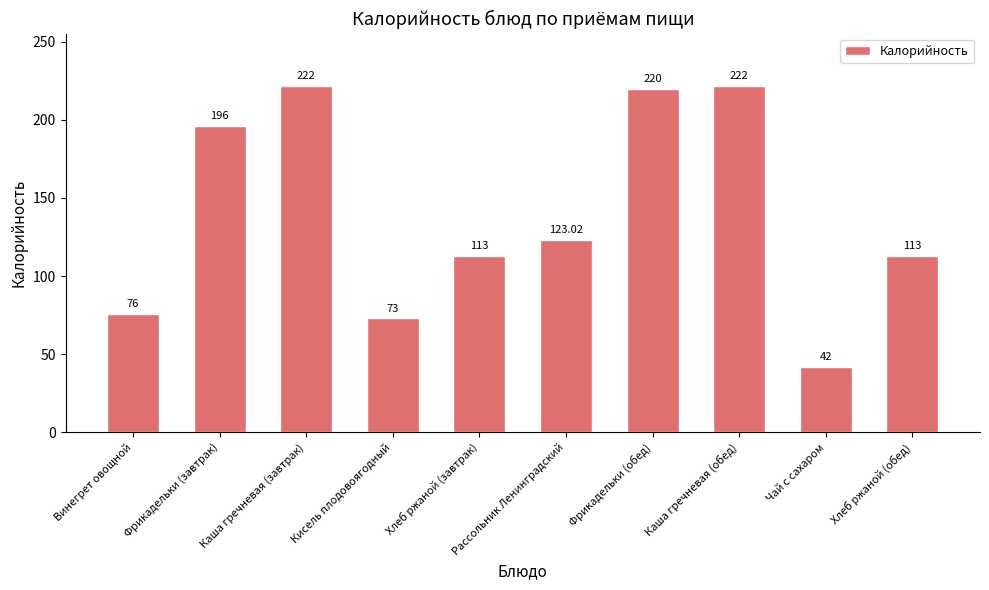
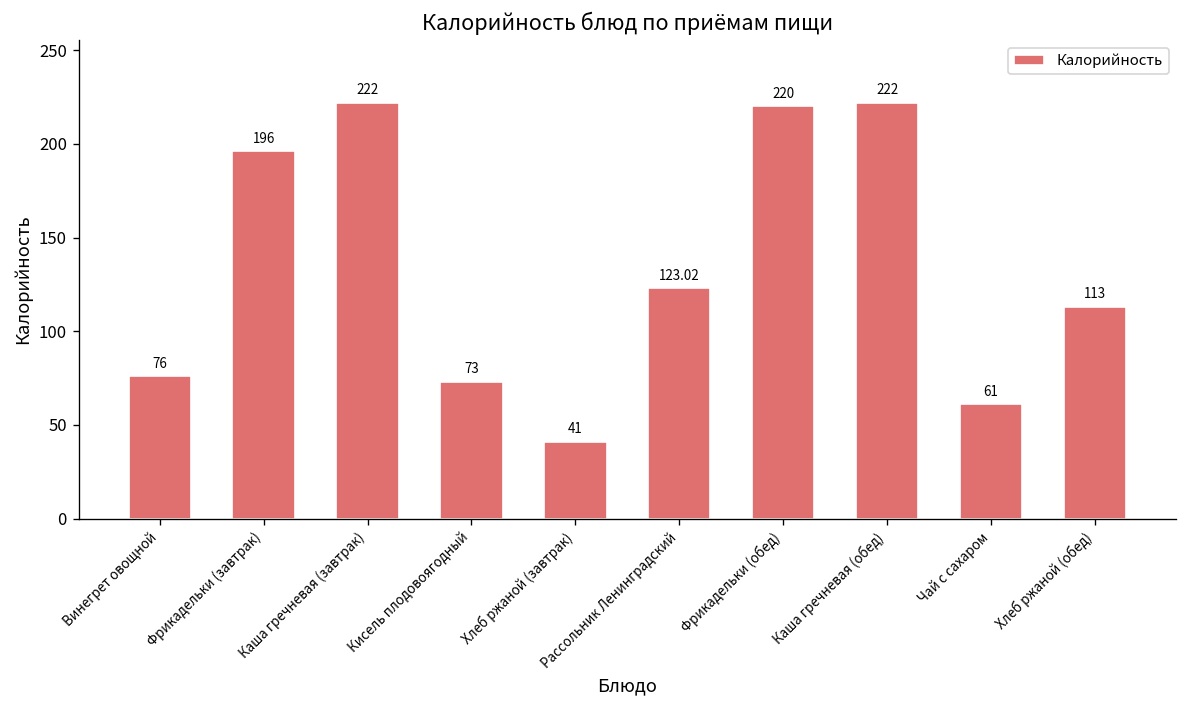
Хлеб ржаной (завтрак): 113 -> 41
Чай с сахаром: 42 -> 61
